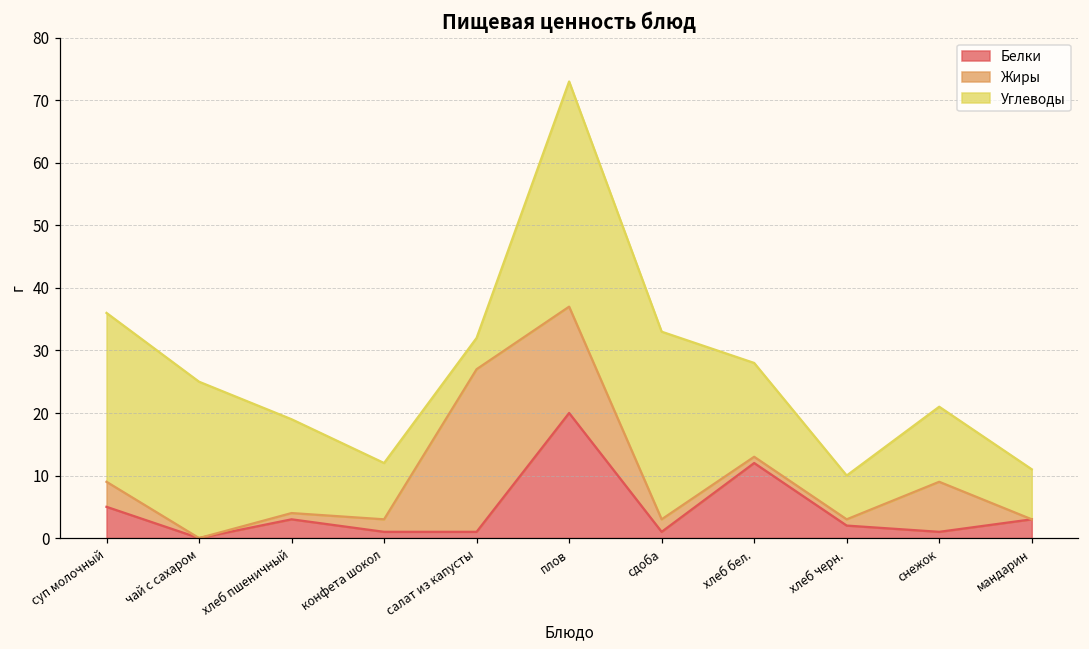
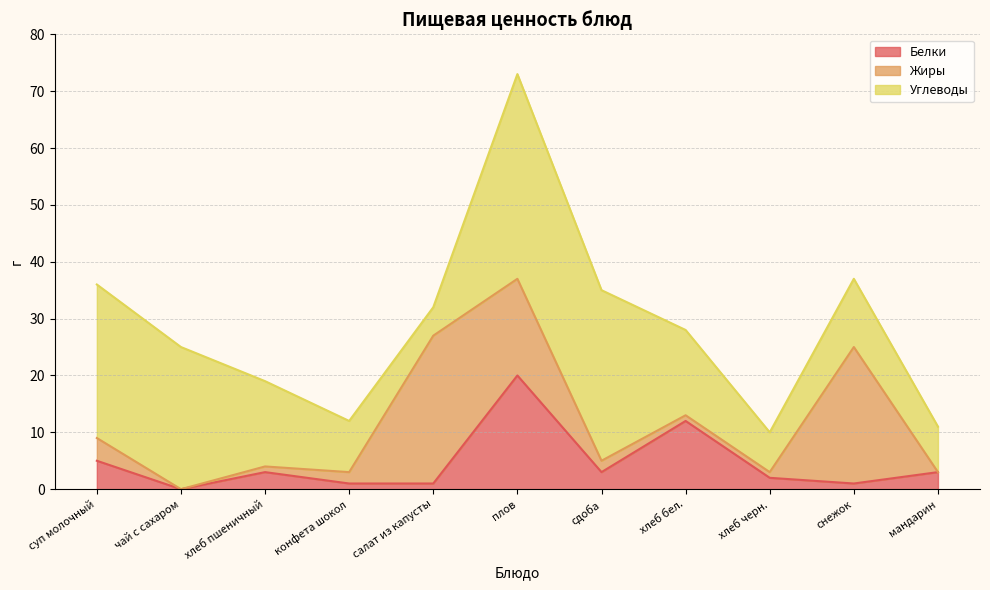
Белки, сдоба: 1 -> 3
Жиры, снежок: 8 -> 24
